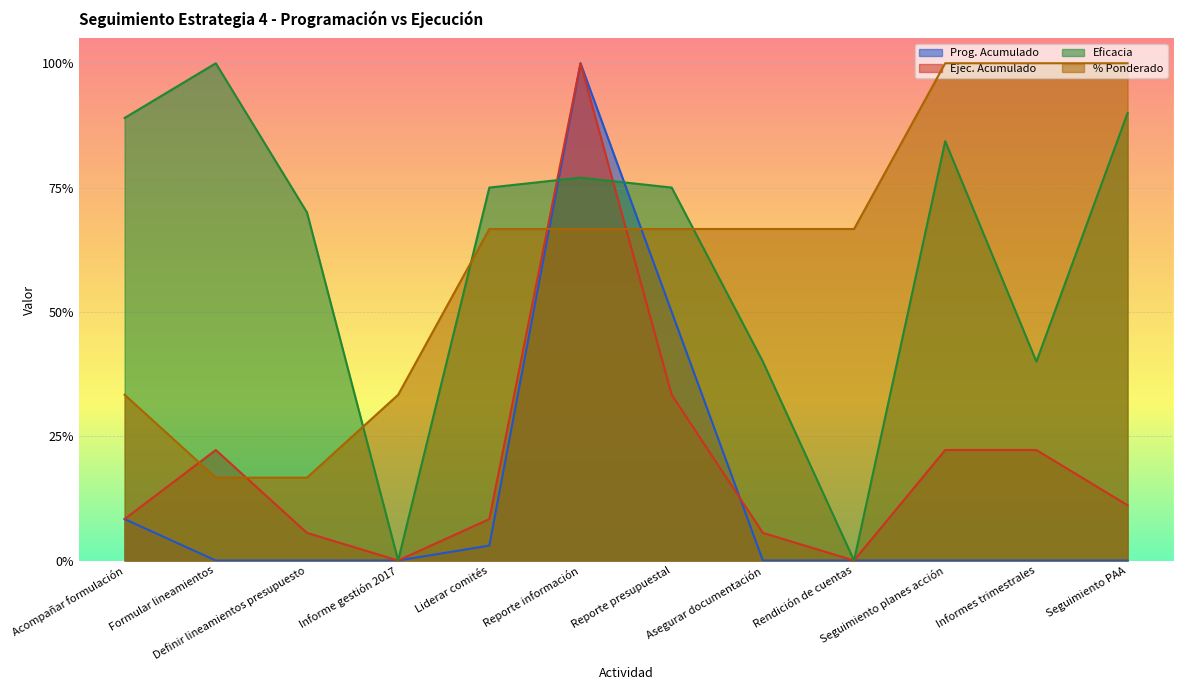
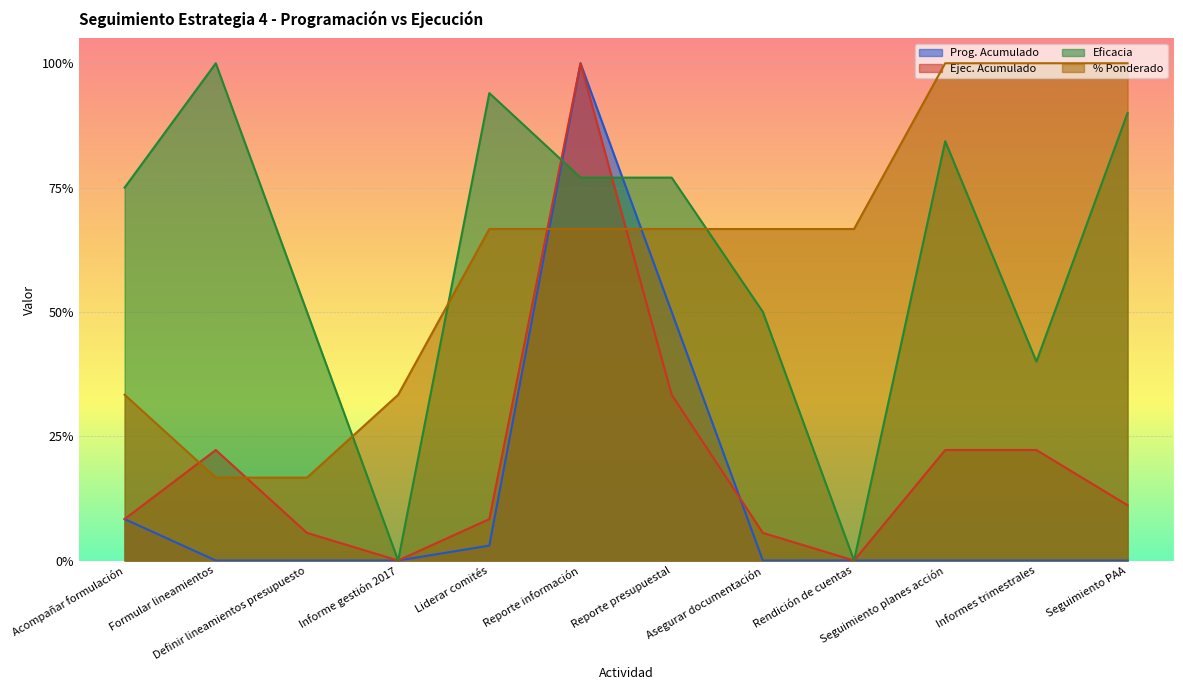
Eficacia, Acompañar formulación: 89% -> 75%
Eficacia, Definir lineamientos presupuesto: 70% -> 50%
Eficacia, Liderar comités: 75% -> 94%
Eficacia, Reporte presupuestal: 75% -> 77%
Eficacia, Asegurar documentación: 40% -> 50%
